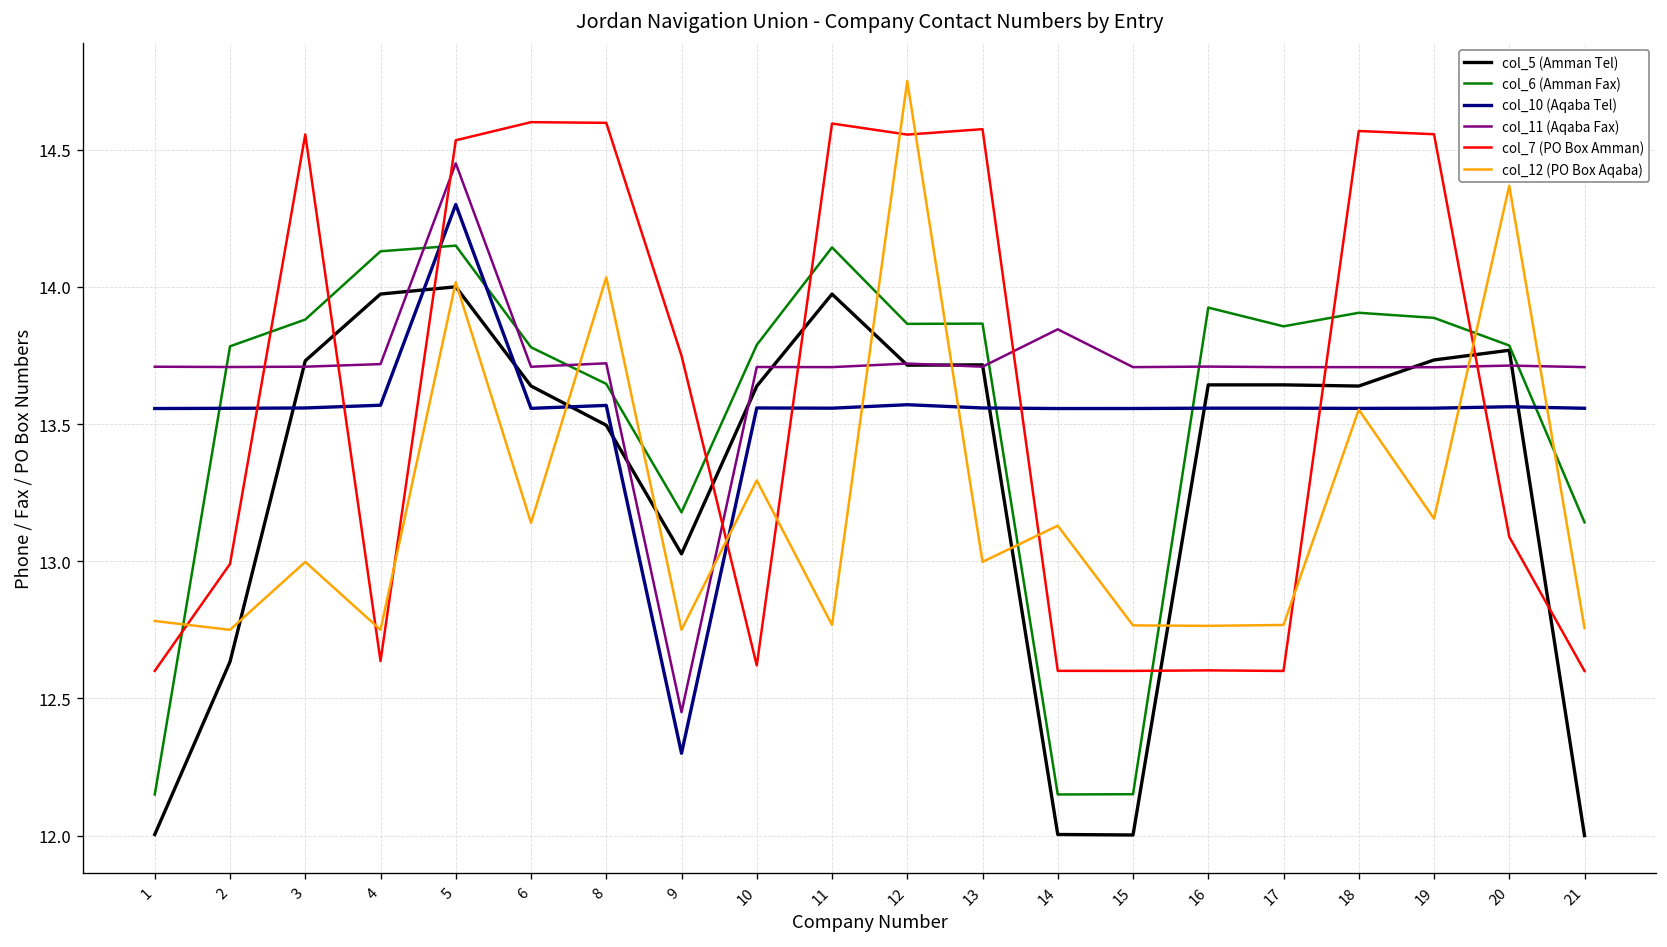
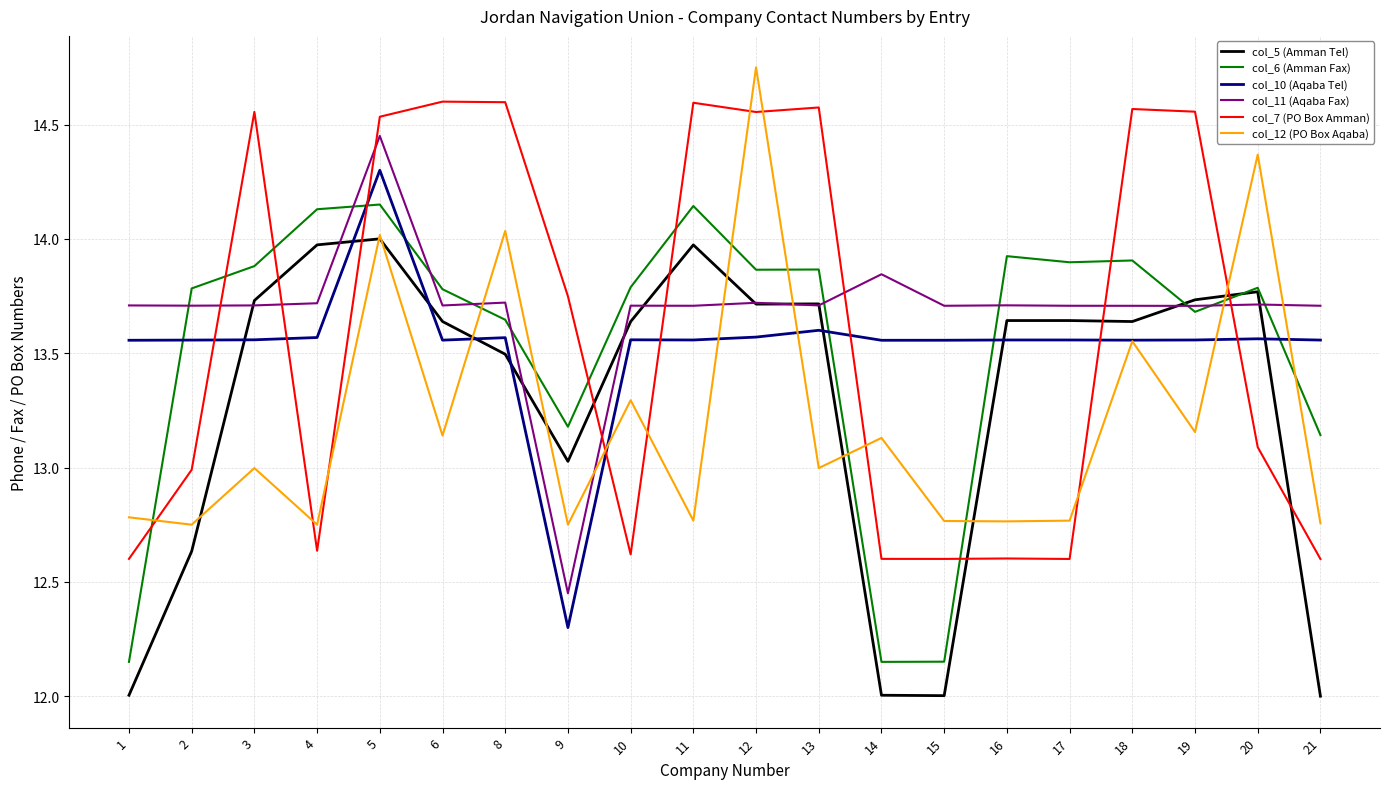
col_10 (Aqaba Tel), 13: 13.56 -> 13.60
col_6 (Amman Fax), 17: 13.86 -> 13.90
col_6 (Amman Fax), 19: 13.89 -> 13.68
